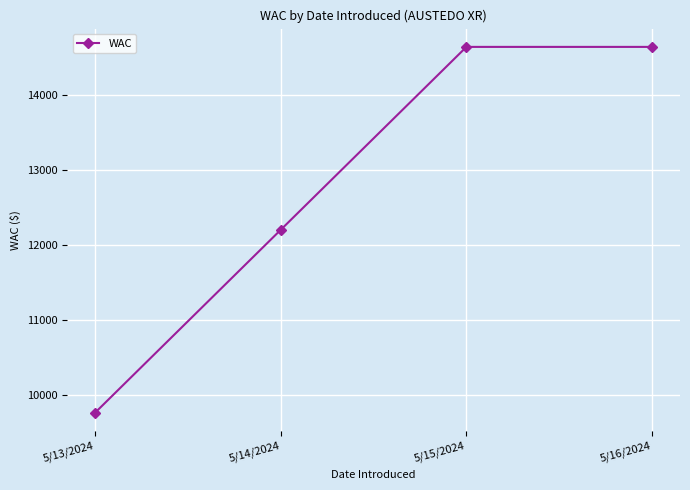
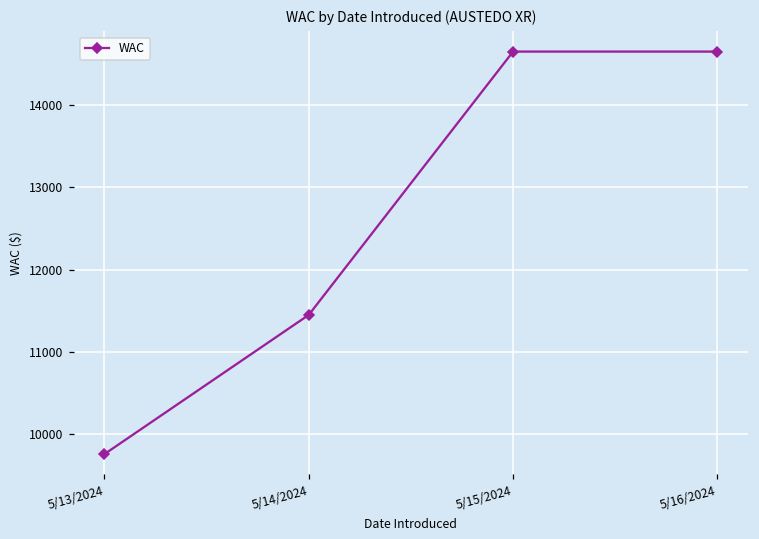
5/14/2024: 12200 -> 11400
